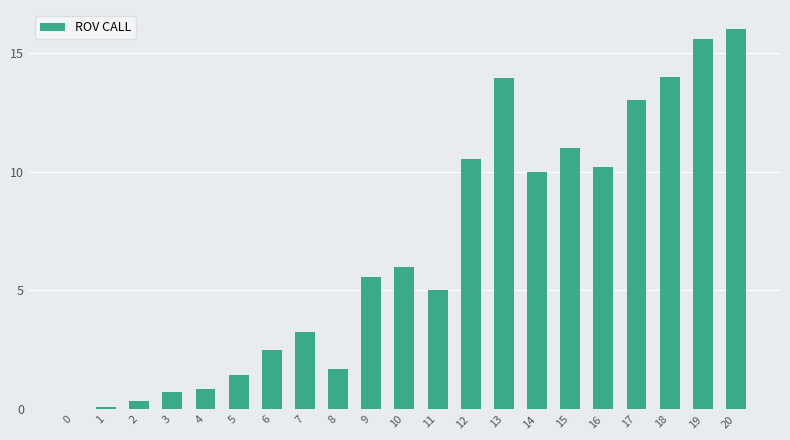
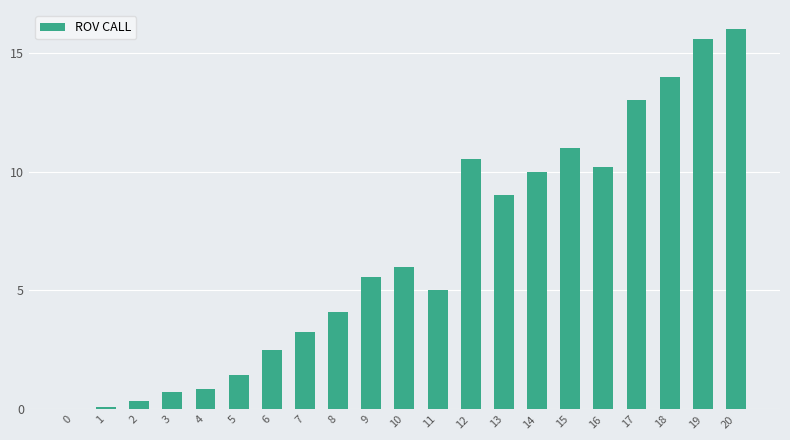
8: 1.7 -> 4.1
13: 13.9 -> 9.0
